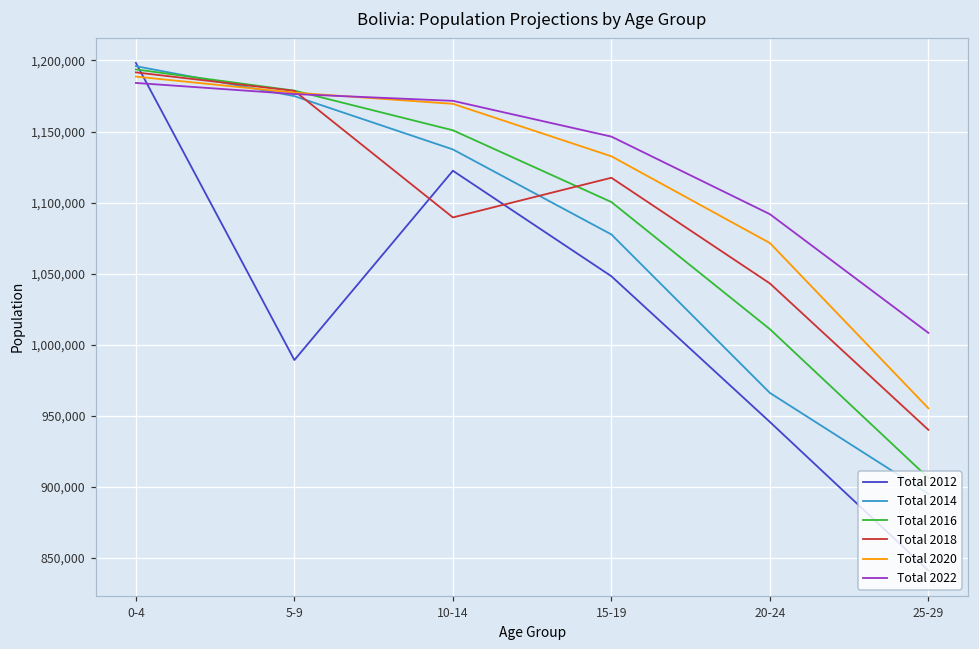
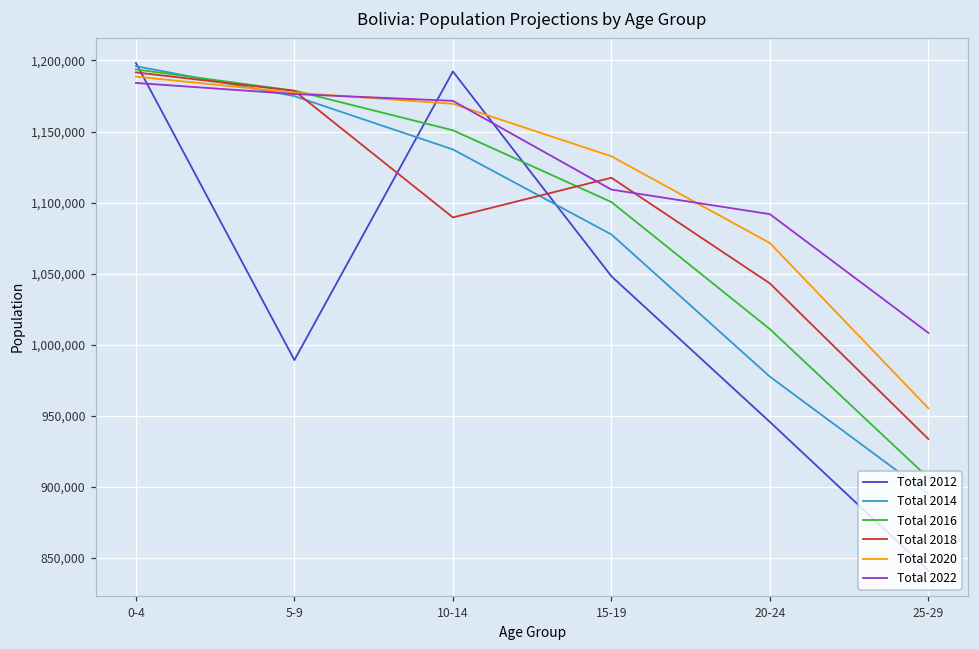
Total 2012, 10-14: 1,122,000 -> 1,192,000
Total 2022, 15-19: 1,146,000 -> 1,109,000
Total 2014, 20-24: 966,000 -> 978,000
Total 2018, 25-29: 940,000 -> 934,000
